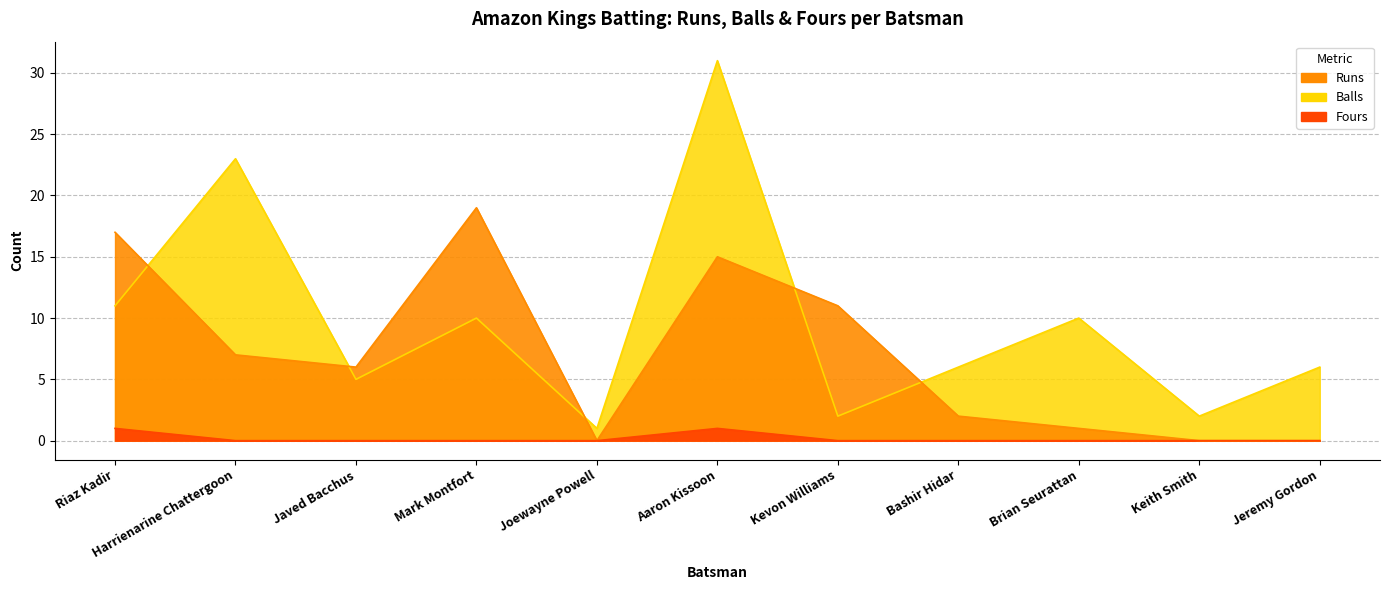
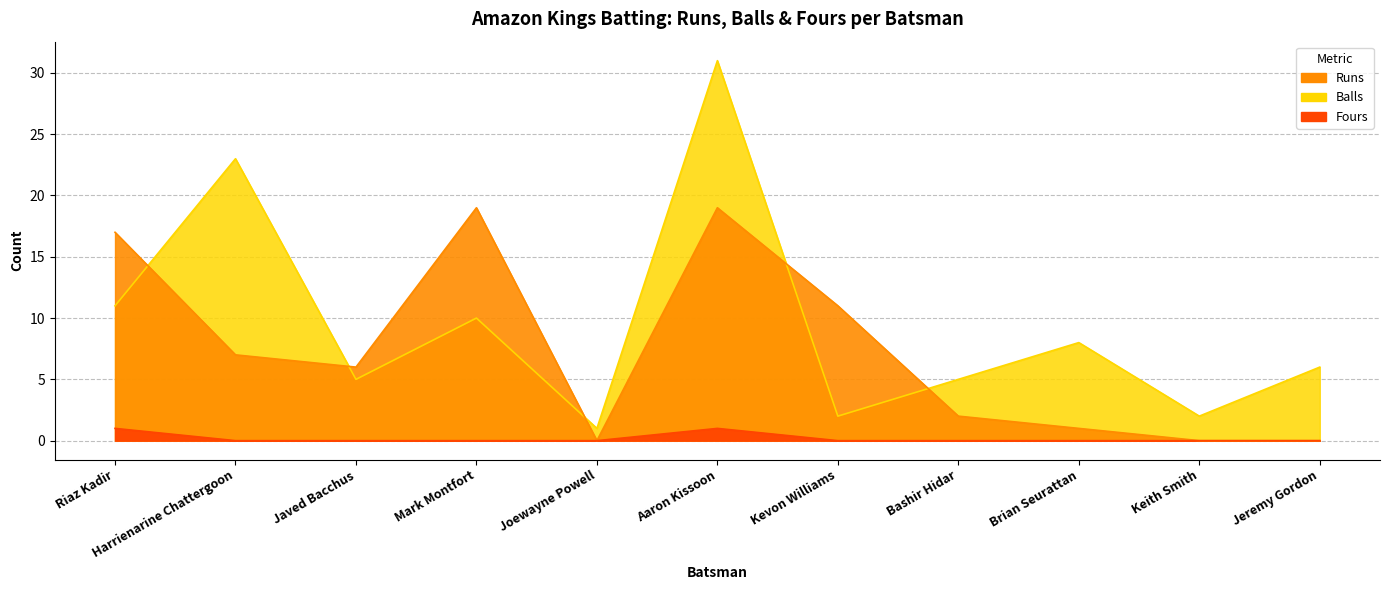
Runs, Aaron Kissoon: 15 -> 19
Balls, Bashir Hidar: 6 -> 5
Balls, Brian Seurattan: 10 -> 8
